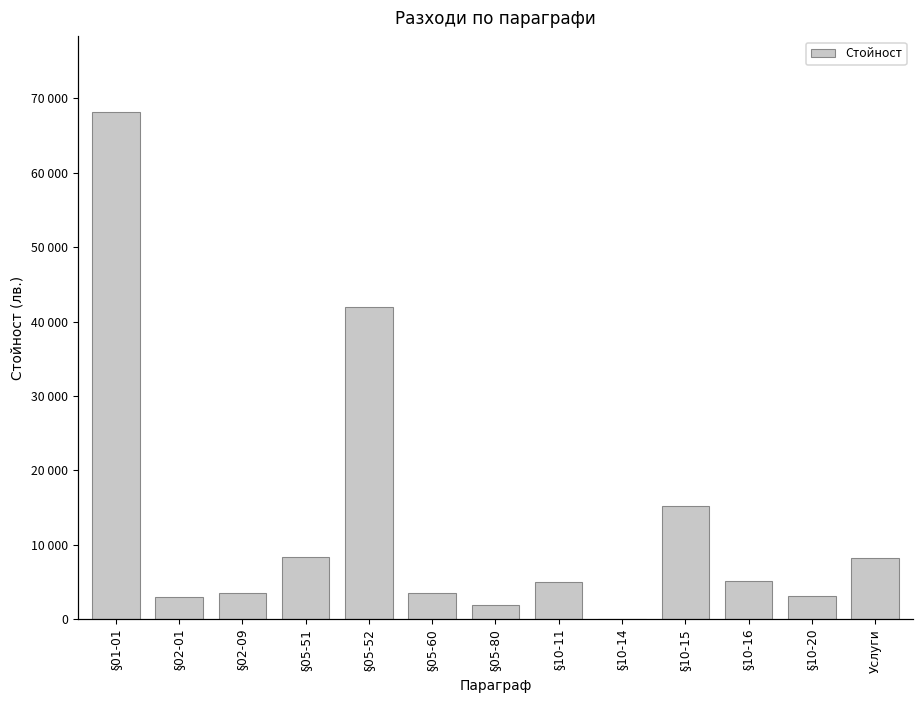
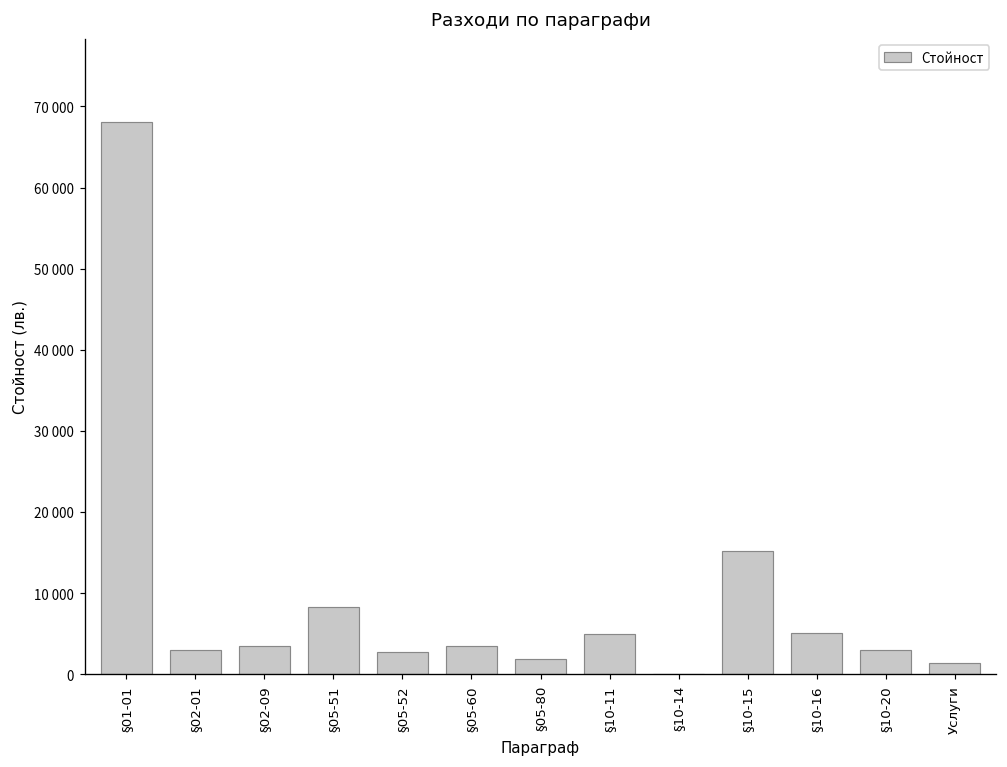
§05-52: 42000 -> 3000
Услуги: 8000 -> 1000
